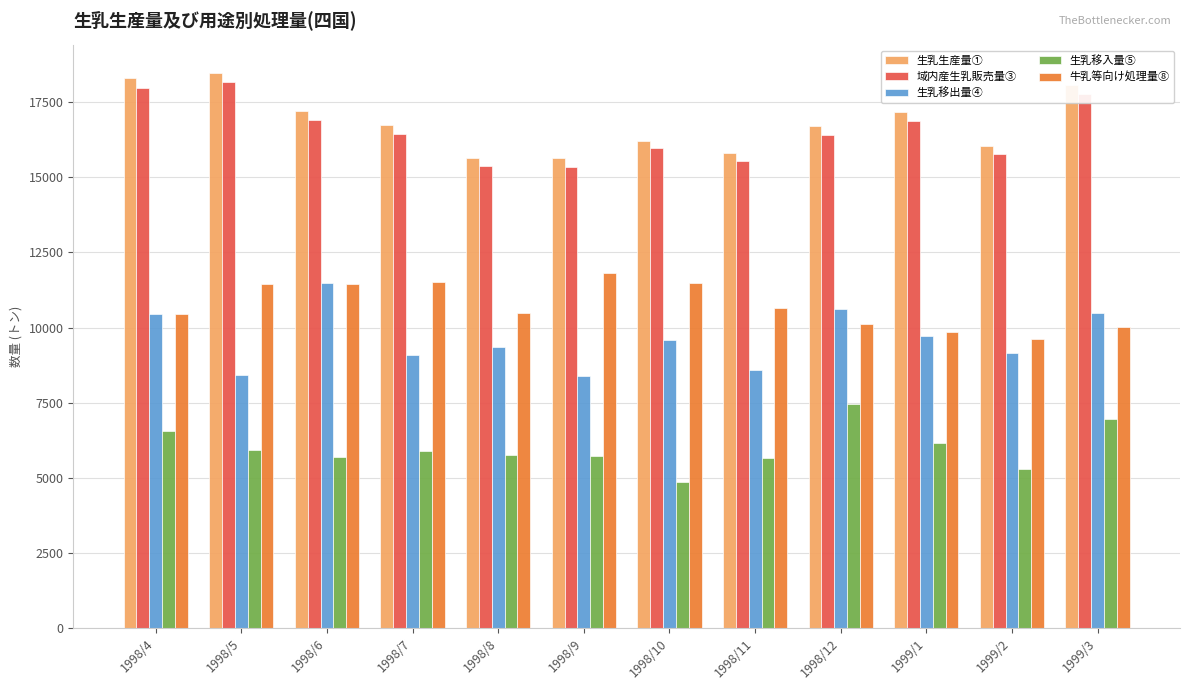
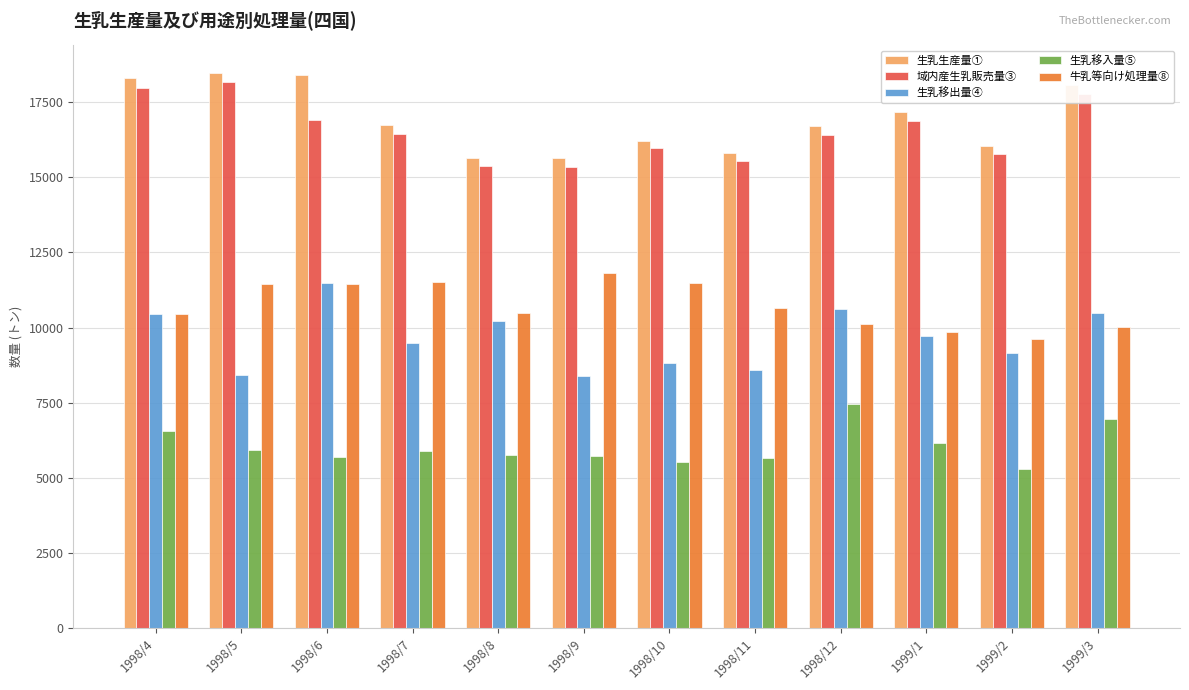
生乳生産量①, 1998/6: 17200 -> 18400
生乳移出量④, 1998/7: 9100 -> 9500
生乳移出量④, 1998/8: 9400 -> 10200
生乳移出量④, 1998/10: 9600 -> 8800
生乳移入量⑤, 1998/10: 4900 -> 5500
